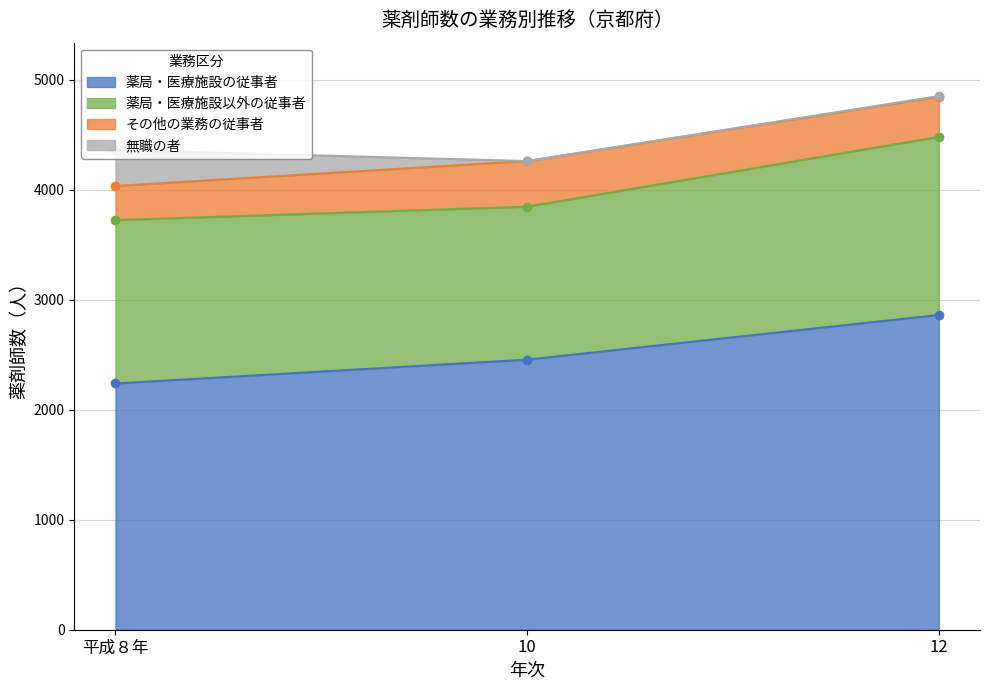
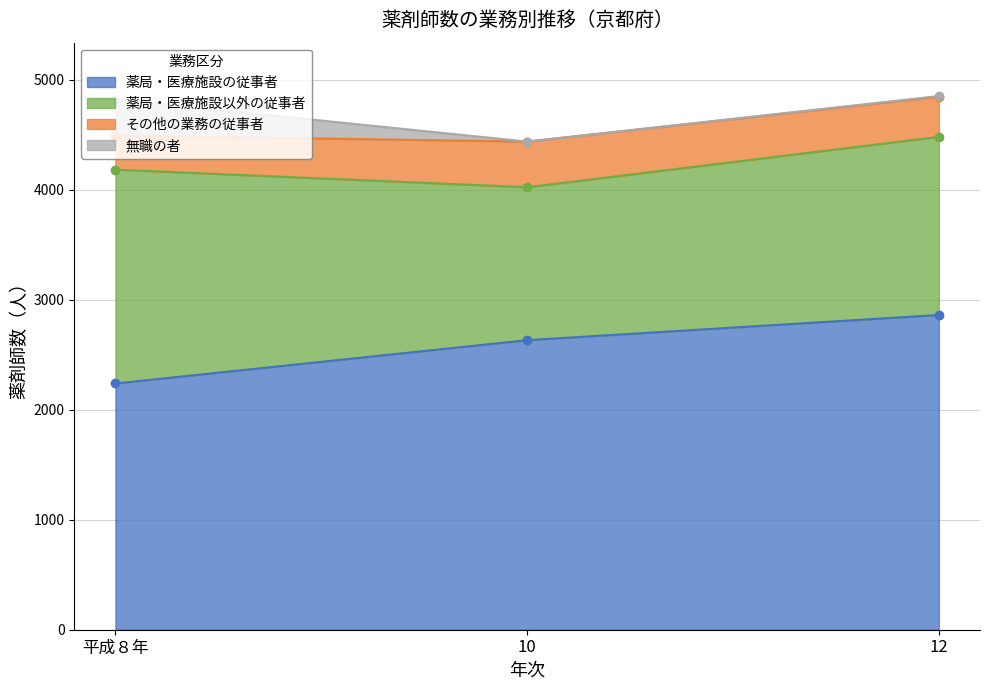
薬局・医療施設以外の従事者, 平成８年: 1490 -> 1950
薬局・医療施設の従事者, 10: 2460 -> 2630
